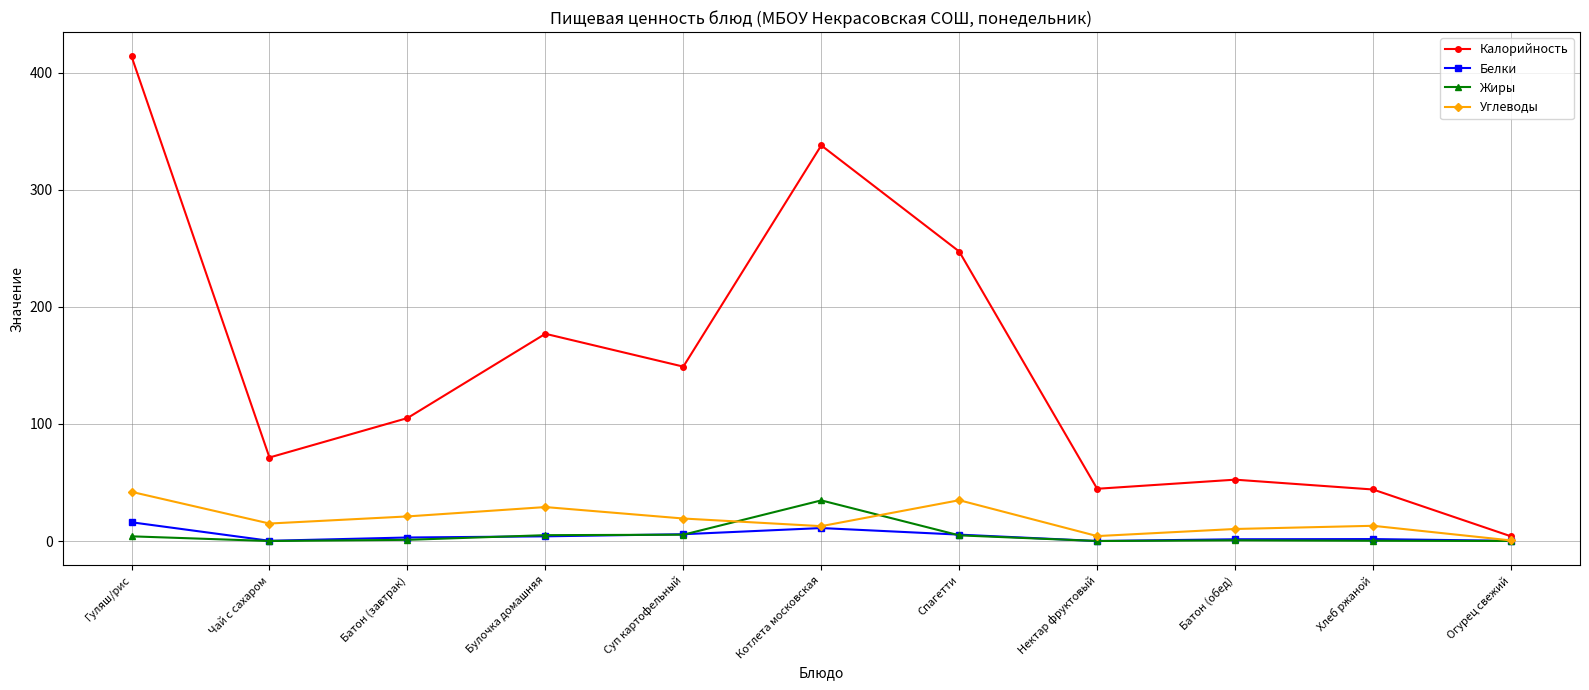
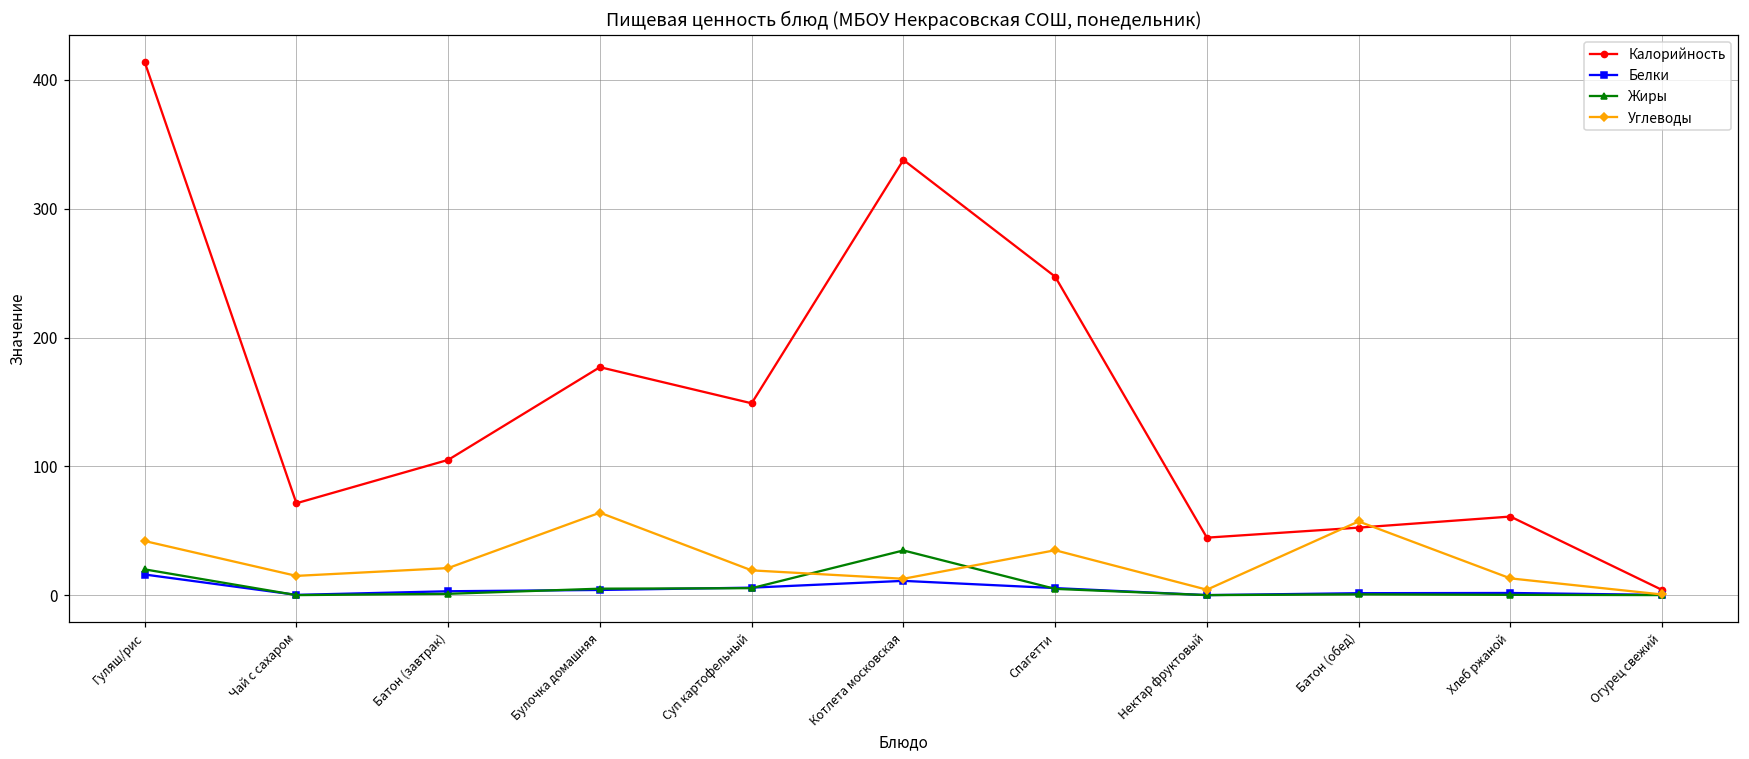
Жиры, Гуляш/рис: 4 -> 20
Углеводы, Булочка домашняя: 29 -> 64
Углеводы, Батон (обед): 10 -> 57
Калорийность, Хлеб ржаной: 44 -> 61
